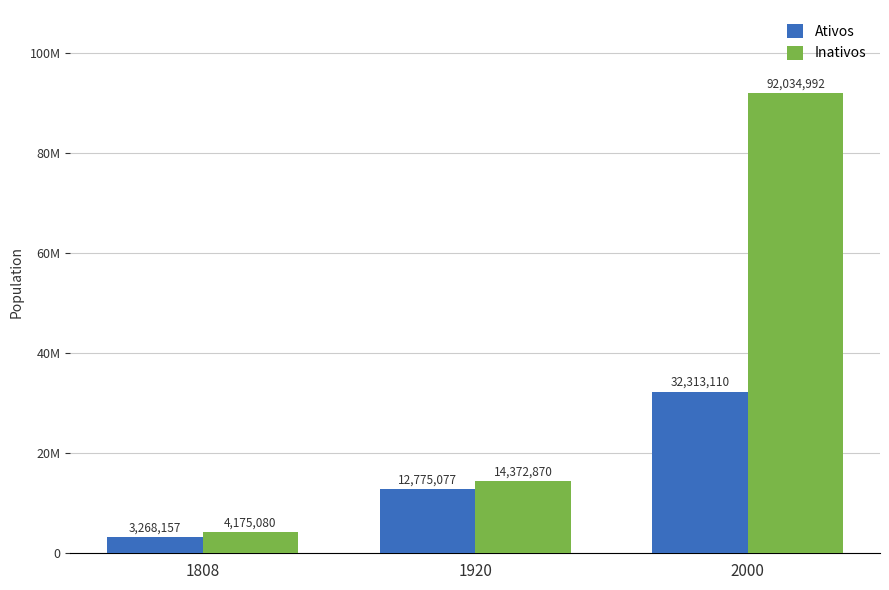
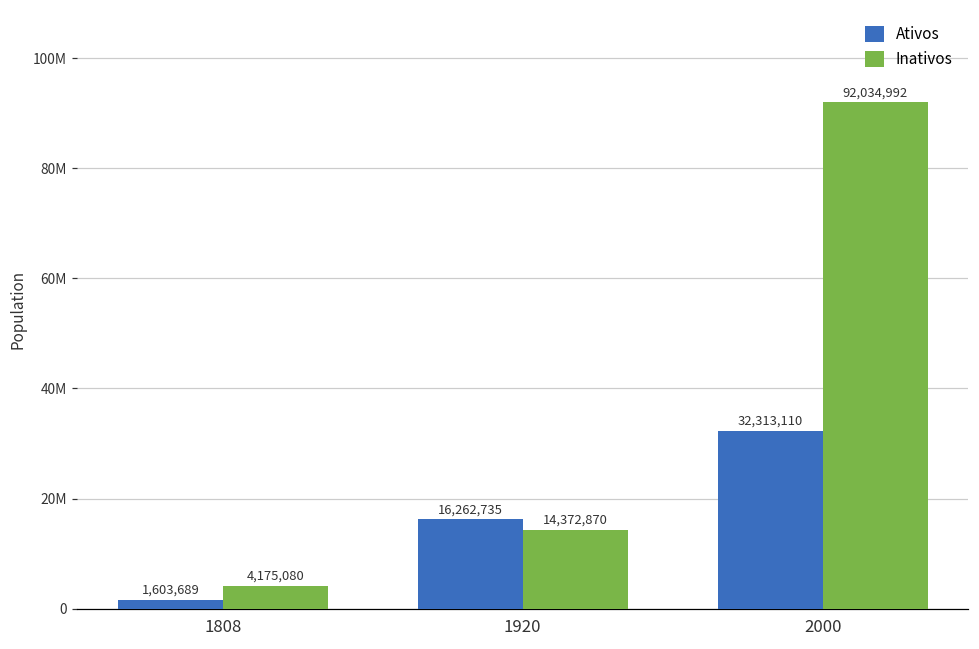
Ativos, 1808: 3,268,157 -> 1,603,689
Ativos, 1920: 12,775,077 -> 16,262,735
